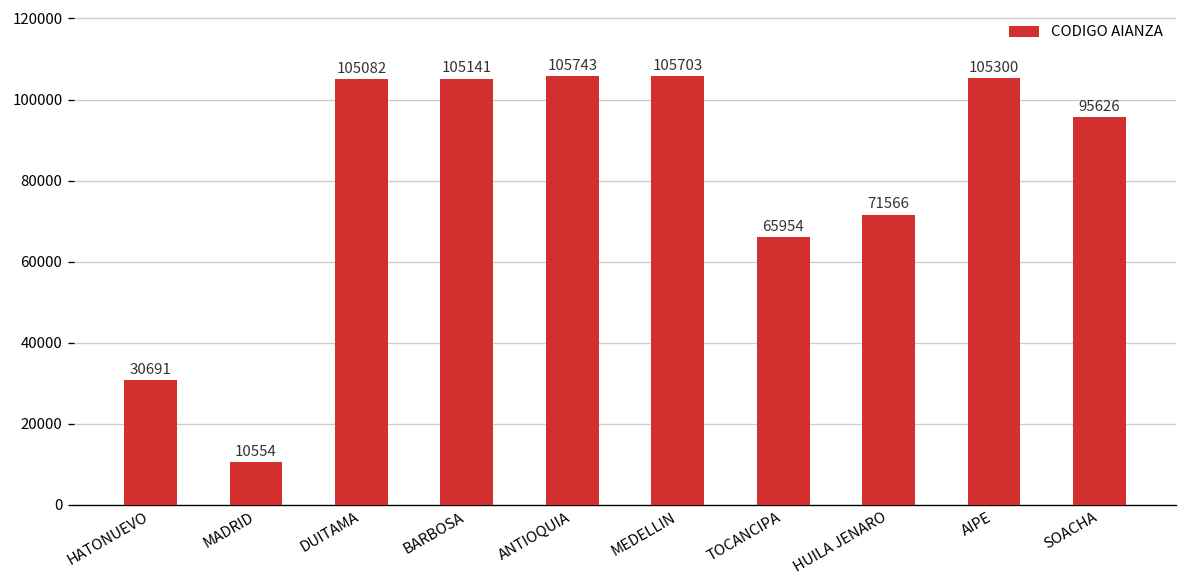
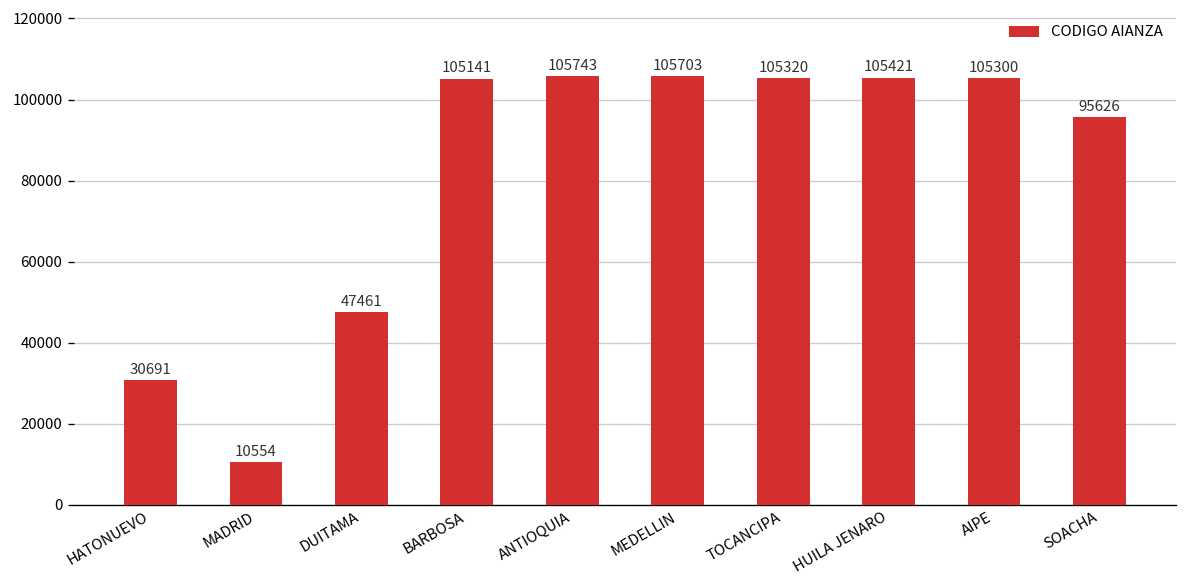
DUITAMA: 105082 -> 47461
TOCANCIPA: 65954 -> 105320
HUILA JENARO: 71566 -> 105421
